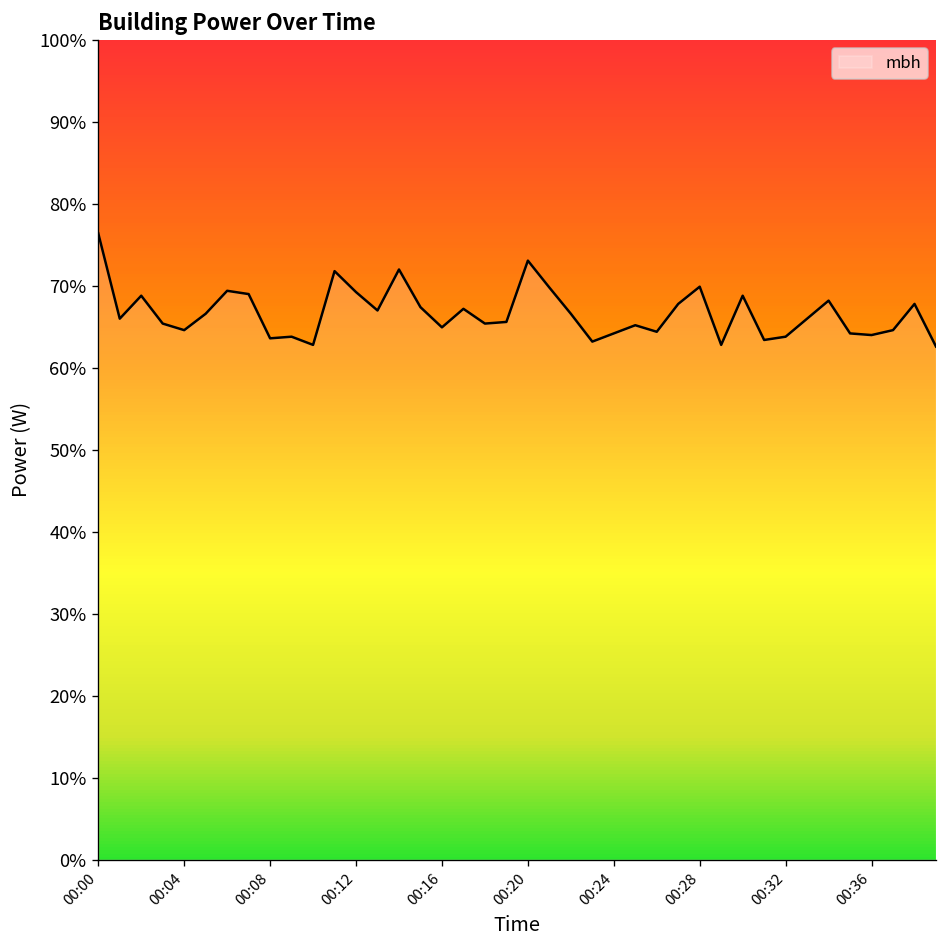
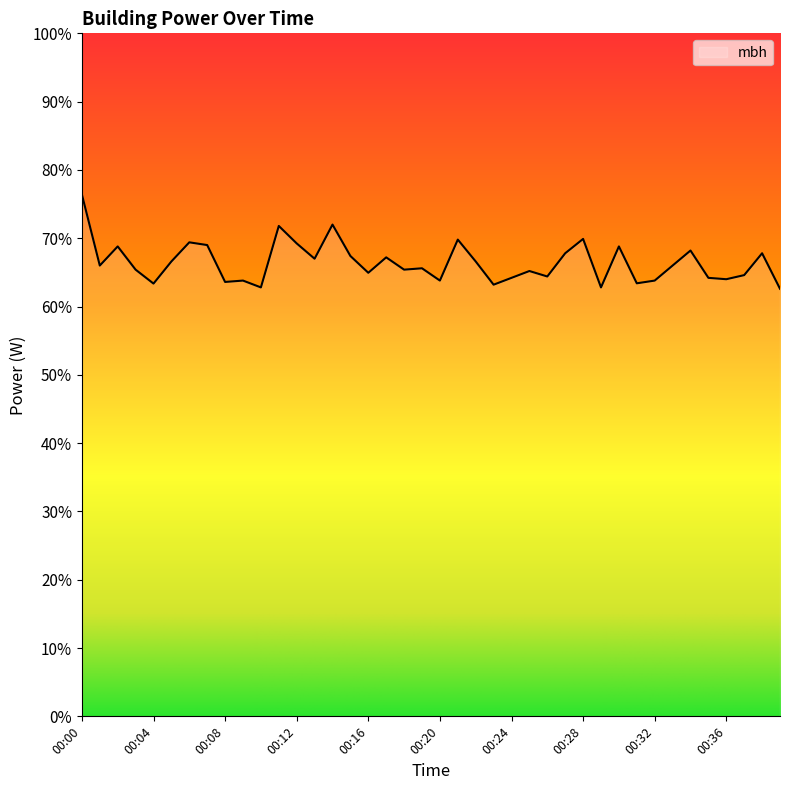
00:04: 65% -> 63%
00:20: 73% -> 64%
